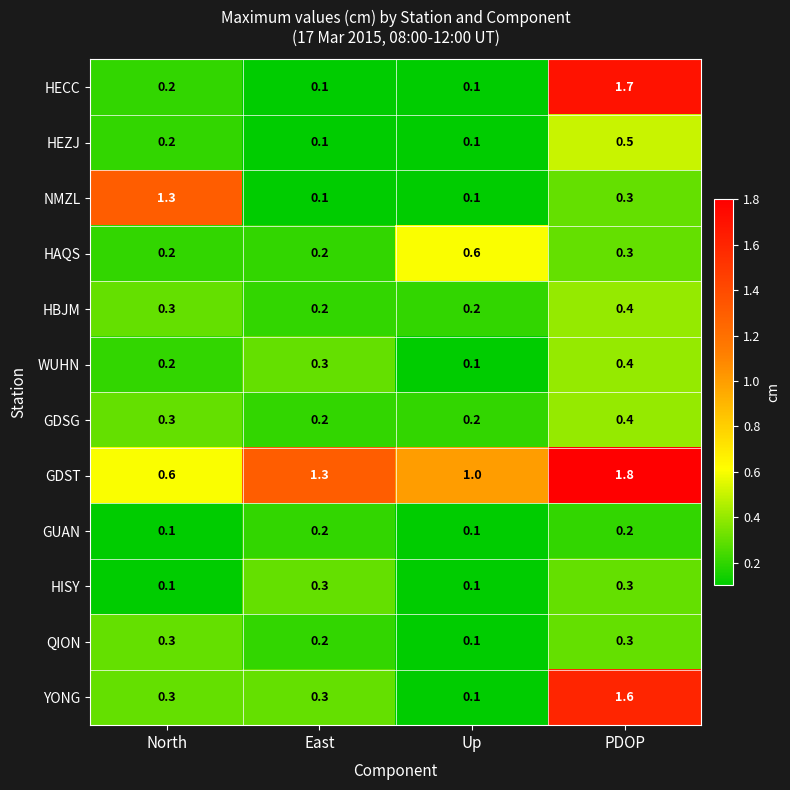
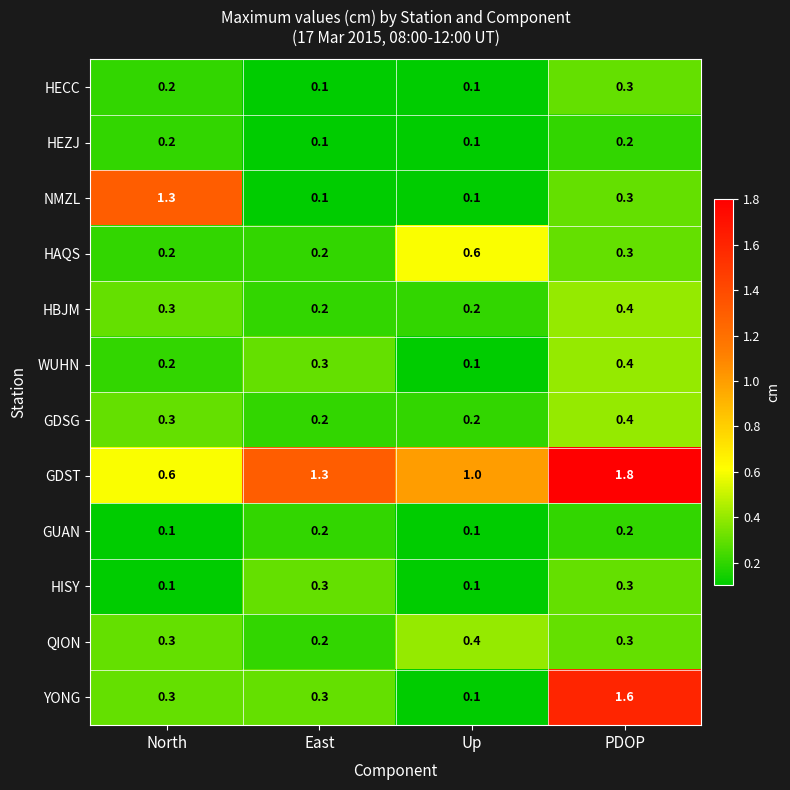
HECC, PDOP: 1.7 -> 0.3
HEZJ, PDOP: 0.5 -> 0.2
QION, Up: 0.1 -> 0.4
